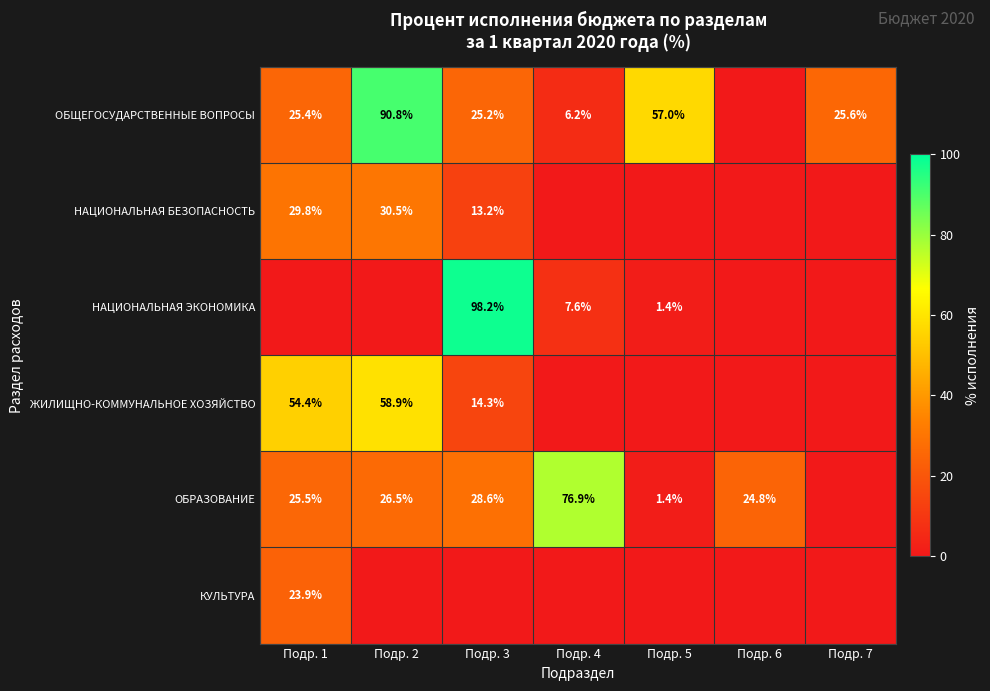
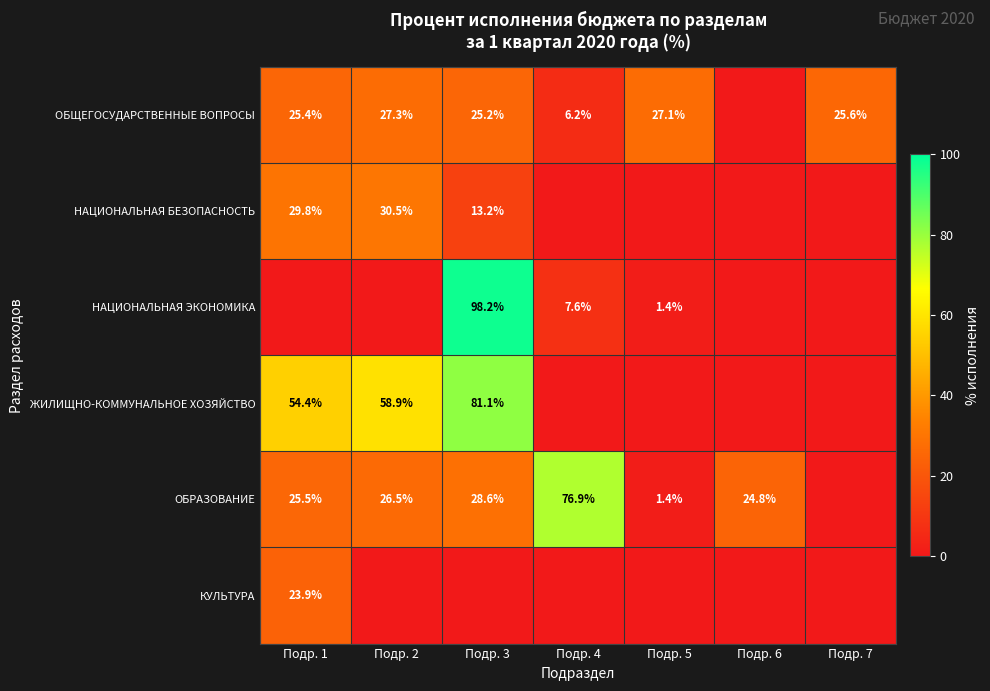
ОБЩЕГОСУДАРСТВЕННЫЕ ВОПРОСЫ, Подр. 2: 90.8% -> 27.3%
ОБЩЕГОСУДАРСТВЕННЫЕ ВОПРОСЫ, Подр. 5: 57.0% -> 27.1%
ЖИЛИЩНО-КОММУНАЛЬНОЕ ХОЗЯЙСТВО, Подр. 3: 14.3% -> 81.1%
